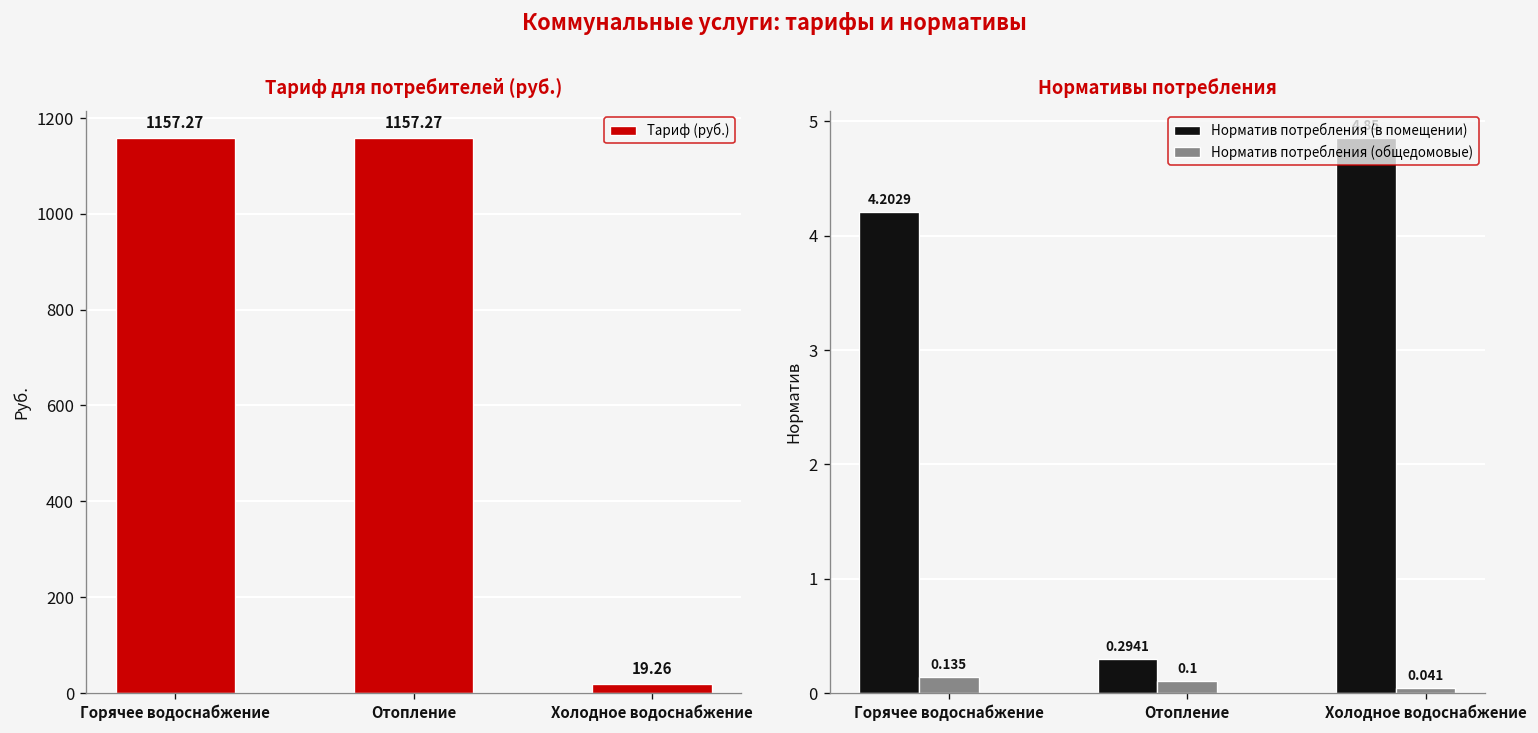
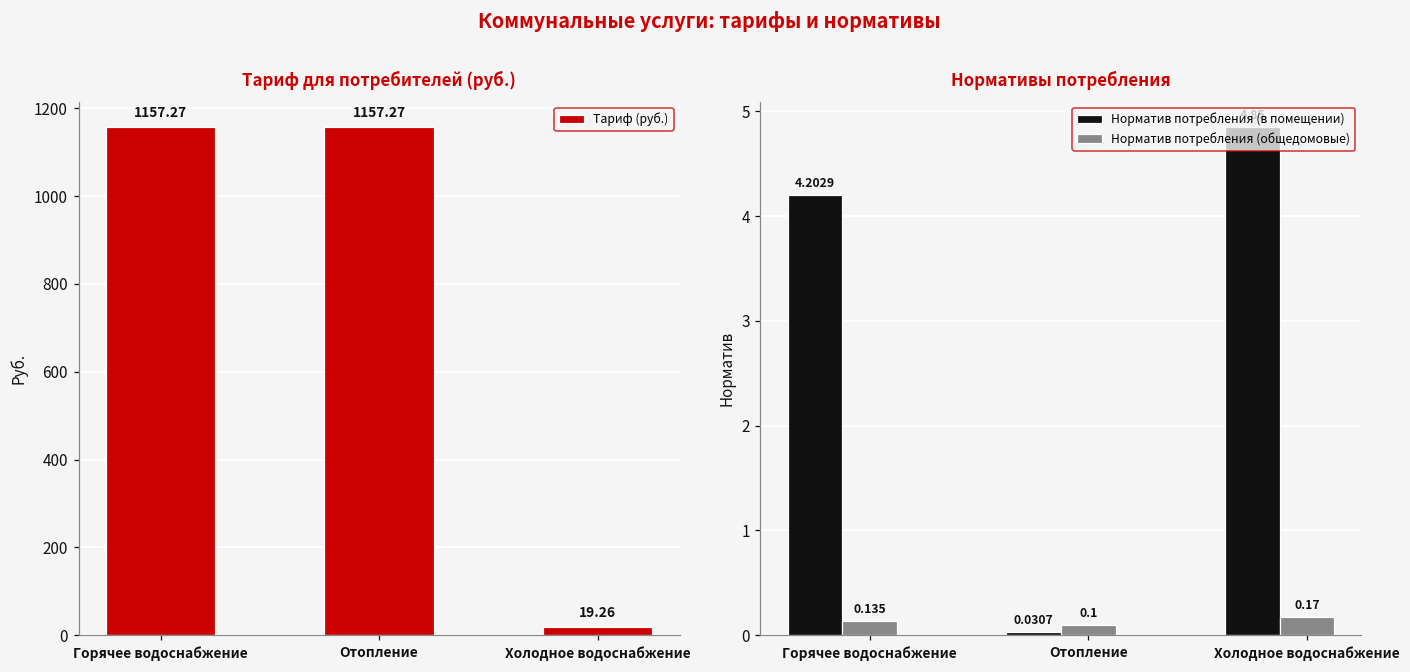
Нормативы потребления, Норматив потребления (в помещении), Отопление: 0.2941 -> 0.0307
Нормативы потребления, Норматив потребления (общедомовые), Холодное водоснабжение: 0.041 -> 0.17
